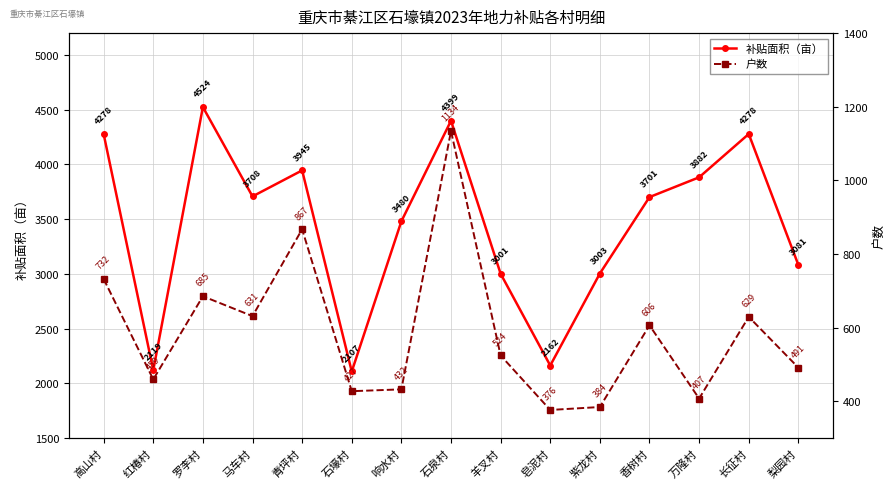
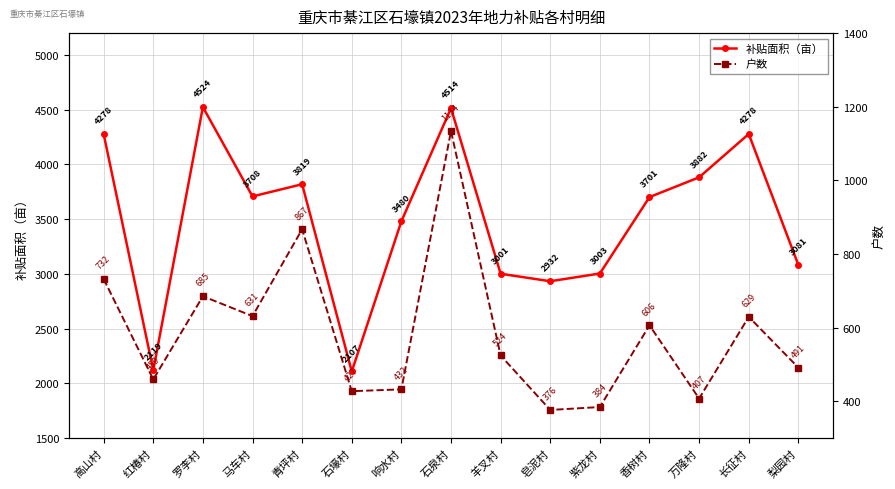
补贴面积（亩）, 青坪村: 3945 -> 3819
补贴面积（亩）, 石泉村: 4399 -> 4514
补贴面积（亩）, 皂泥村: 2162 -> 2932
